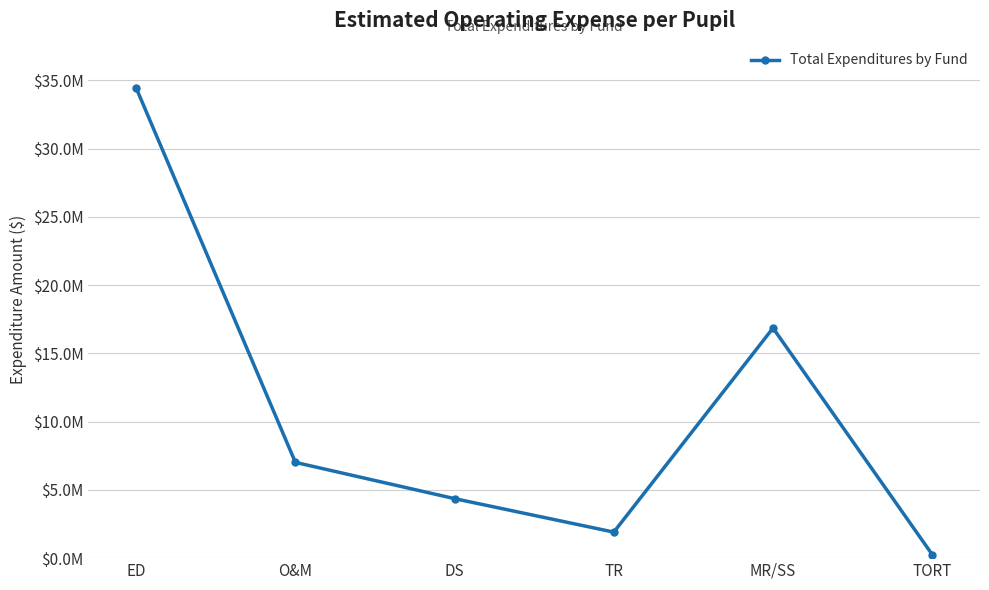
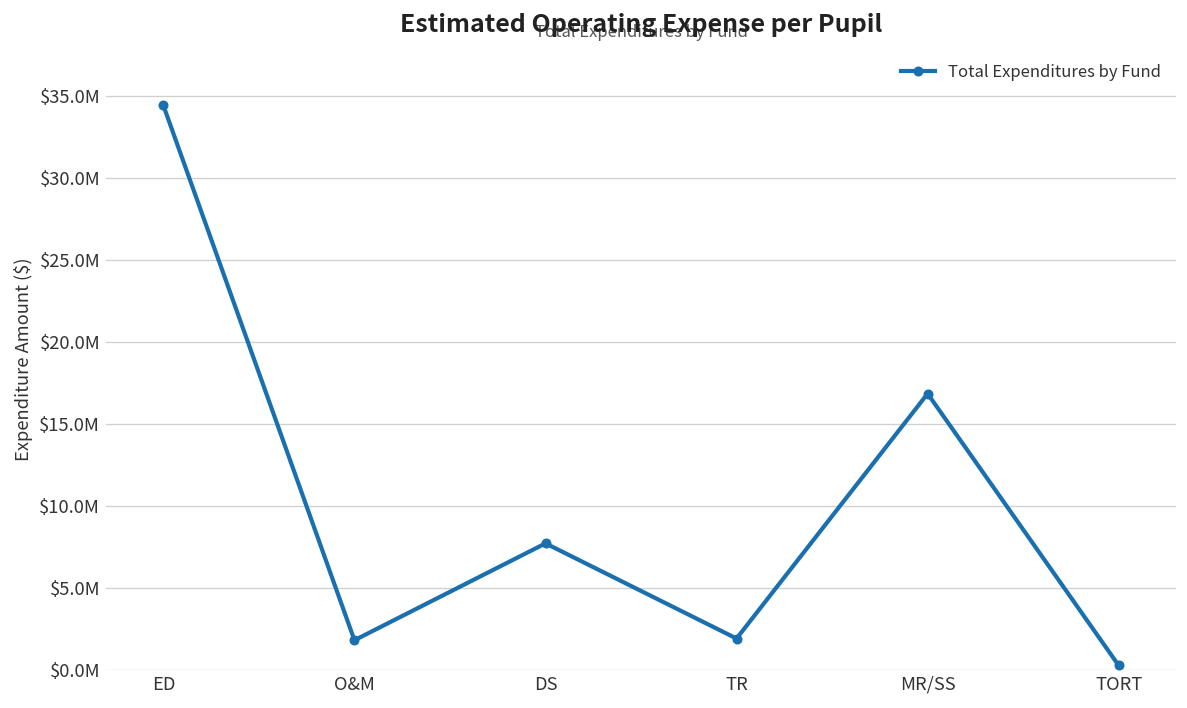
O&M: $7000000 -> $1800000
DS: $4400000 -> $7700000
